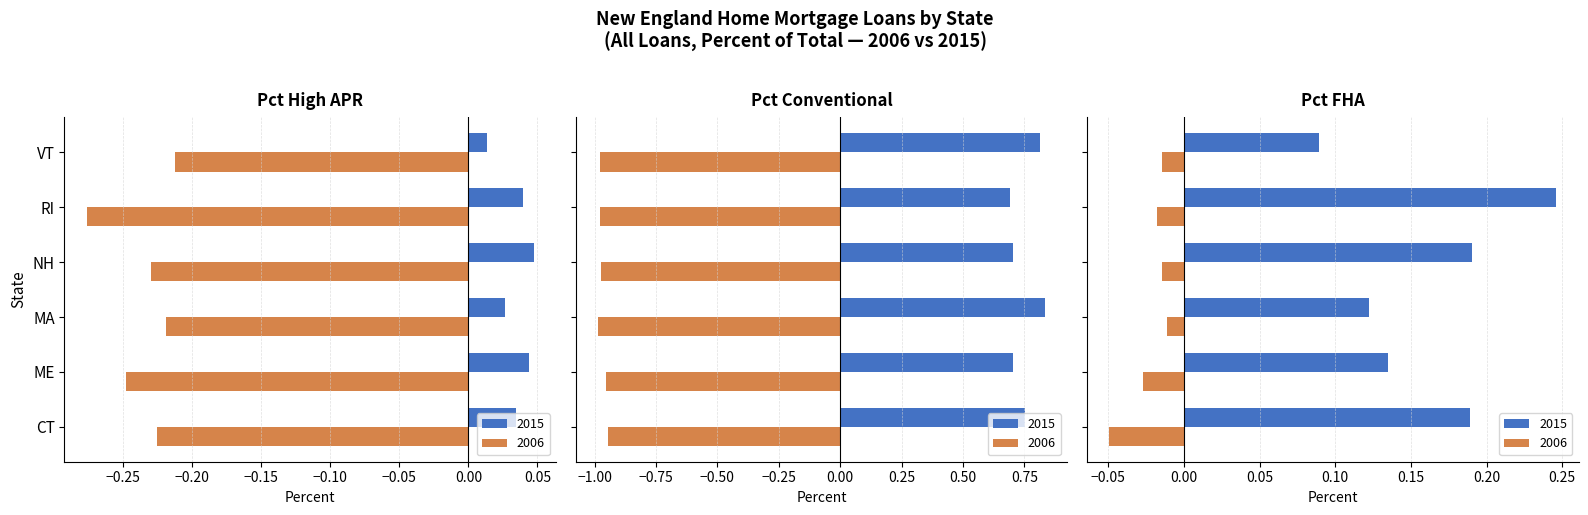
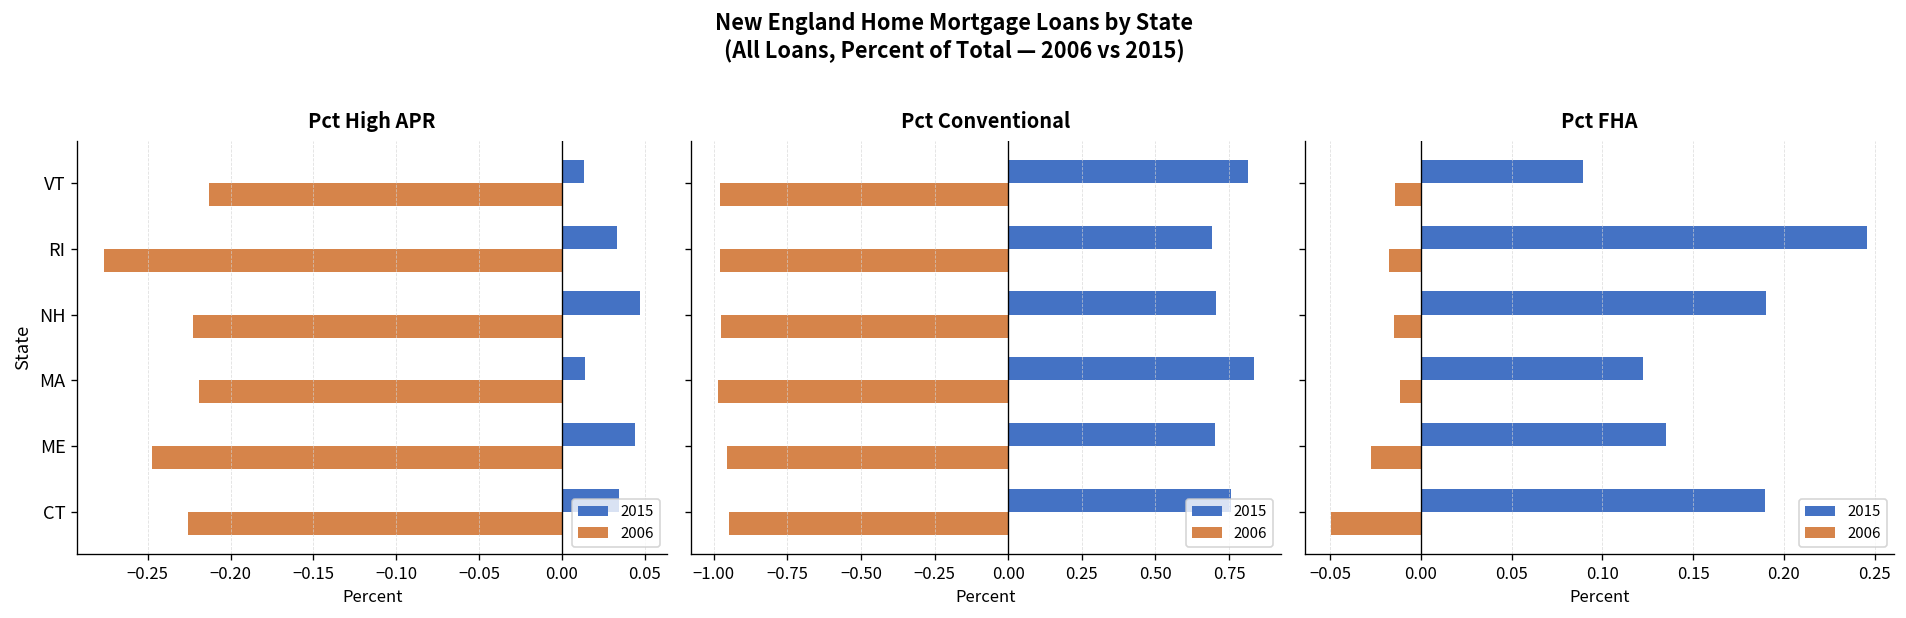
Pct High APR, 2015, RI: 0.040 -> 0.033
Pct High APR, 2006, NH: -0.230 -> -0.223
Pct High APR, 2015, MA: 0.026 -> 0.014
